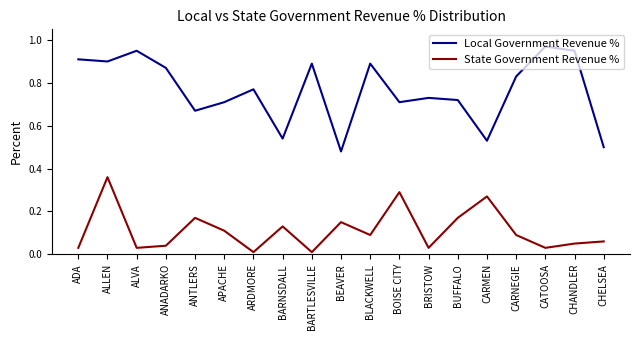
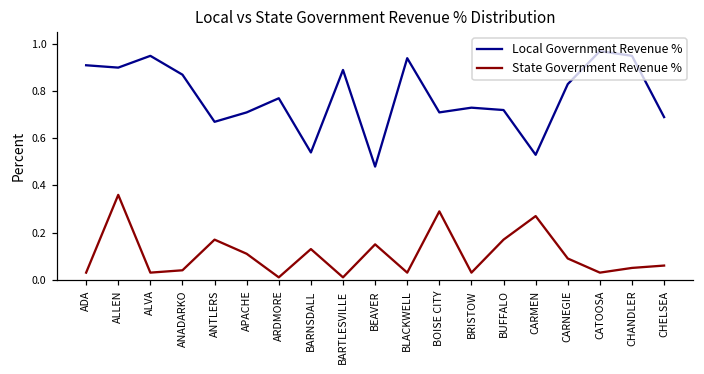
Local Government Revenue %, BLACKWELL: 0.89 -> 0.94
State Government Revenue %, BLACKWELL: 0.09 -> 0.03
Local Government Revenue %, CHELSEA: 0.50 -> 0.69
